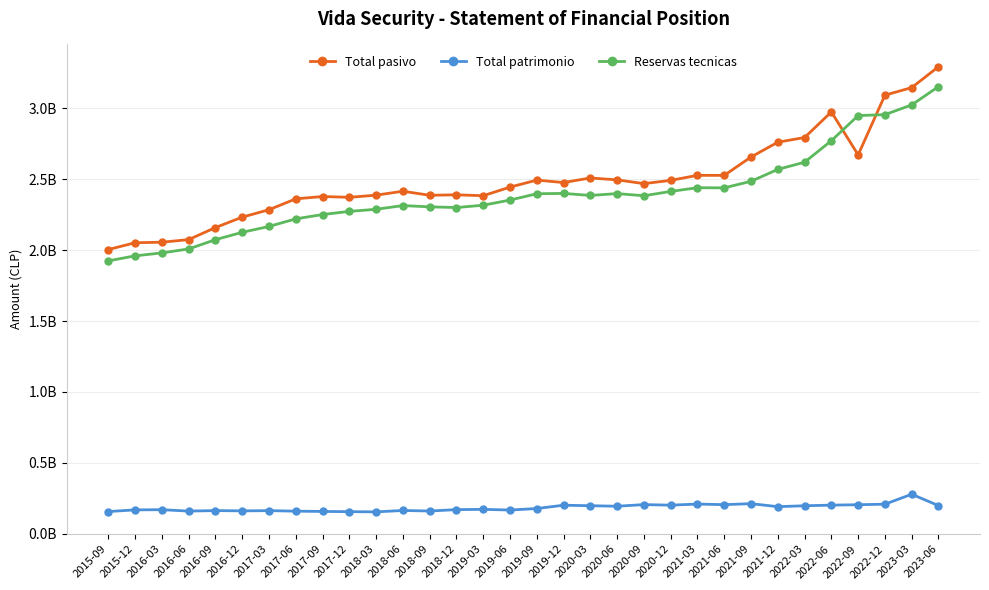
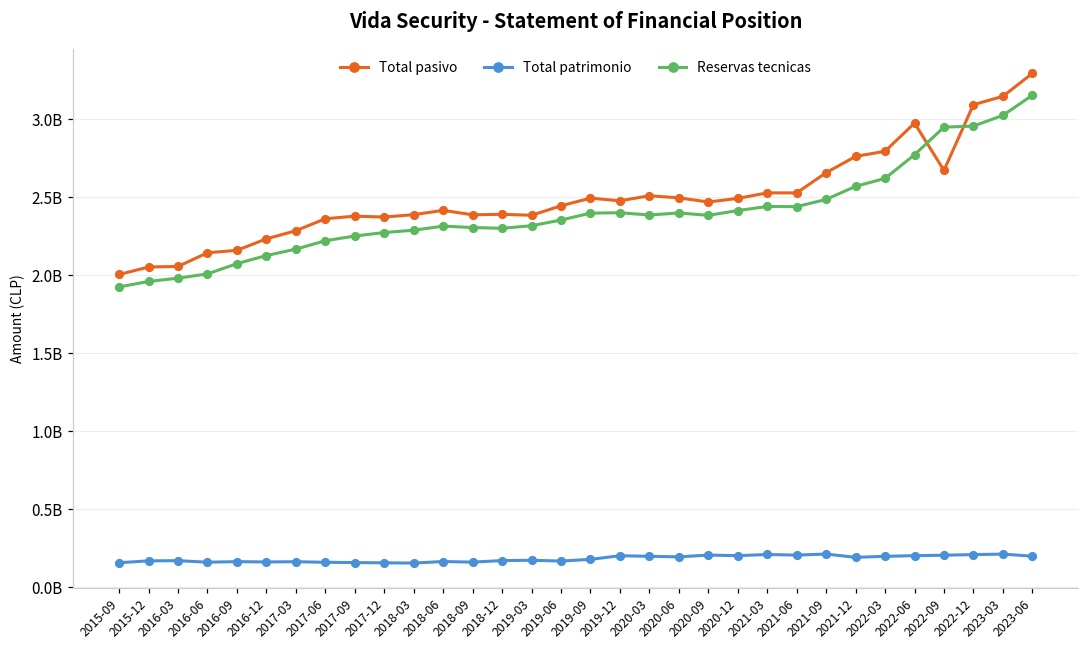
Total pasivo, 2016-06: 2070000000 -> 2140000000
Total patrimonio, 2023-03: 280000000 -> 210000000
